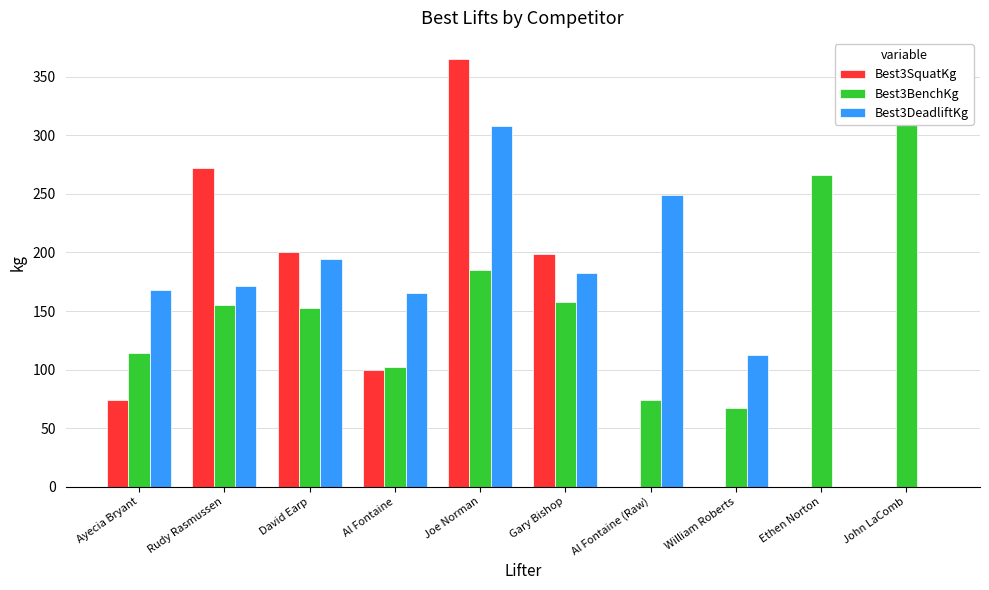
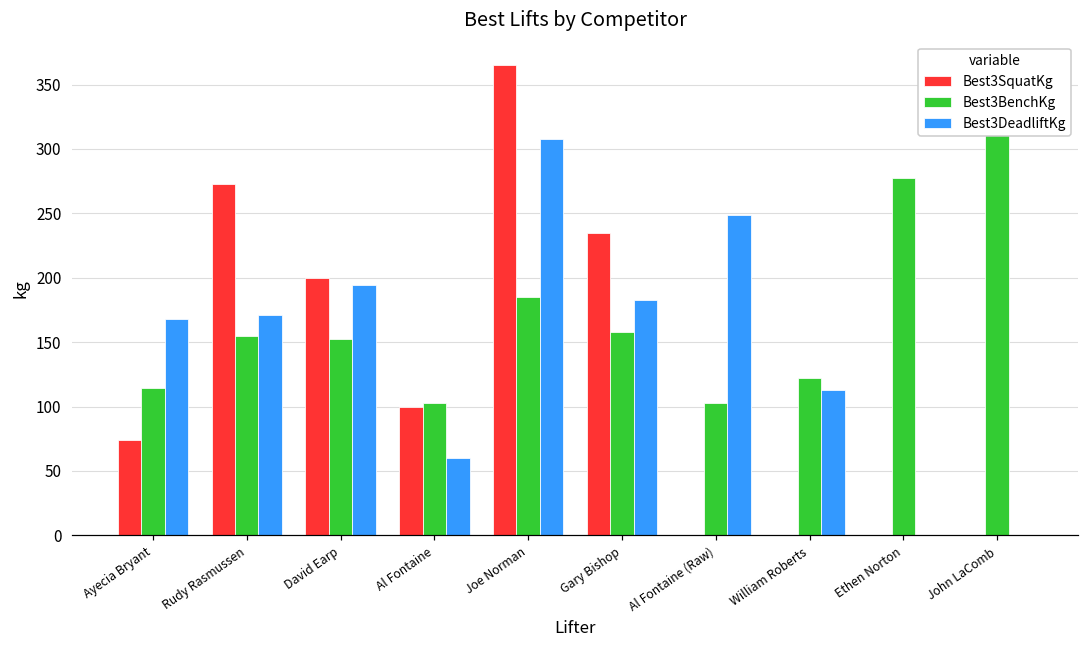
Best3DeadliftKg, Al Fontaine: 165 -> 60
Best3SquatKg, Gary Bishop: 199 -> 235
Best3BenchKg, Al Fontaine (Raw): 74 -> 103
Best3BenchKg, William Roberts: 68 -> 123
Best3BenchKg, Ethen Norton: 266 -> 278
